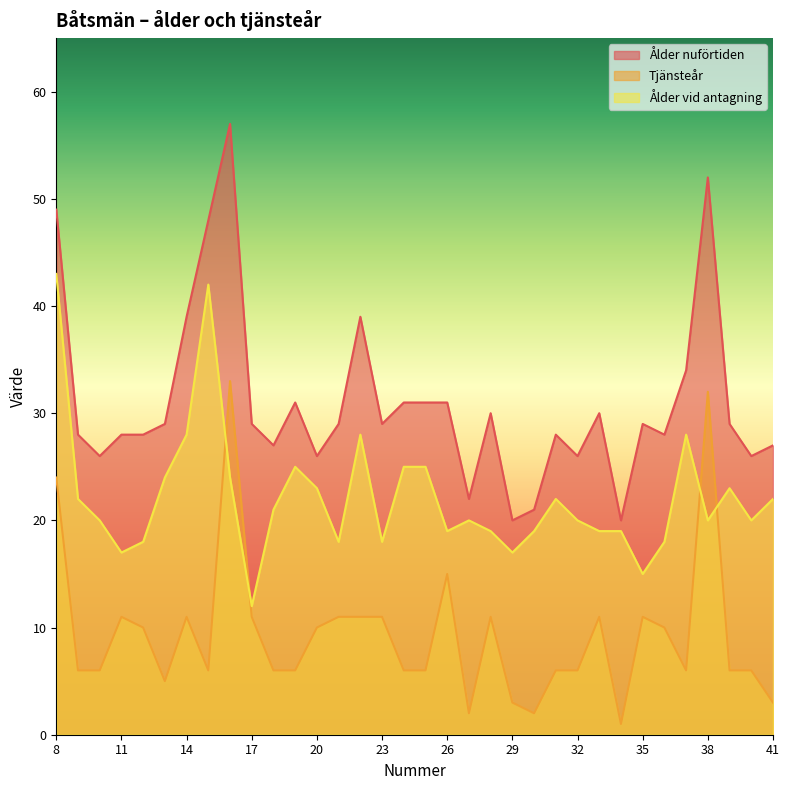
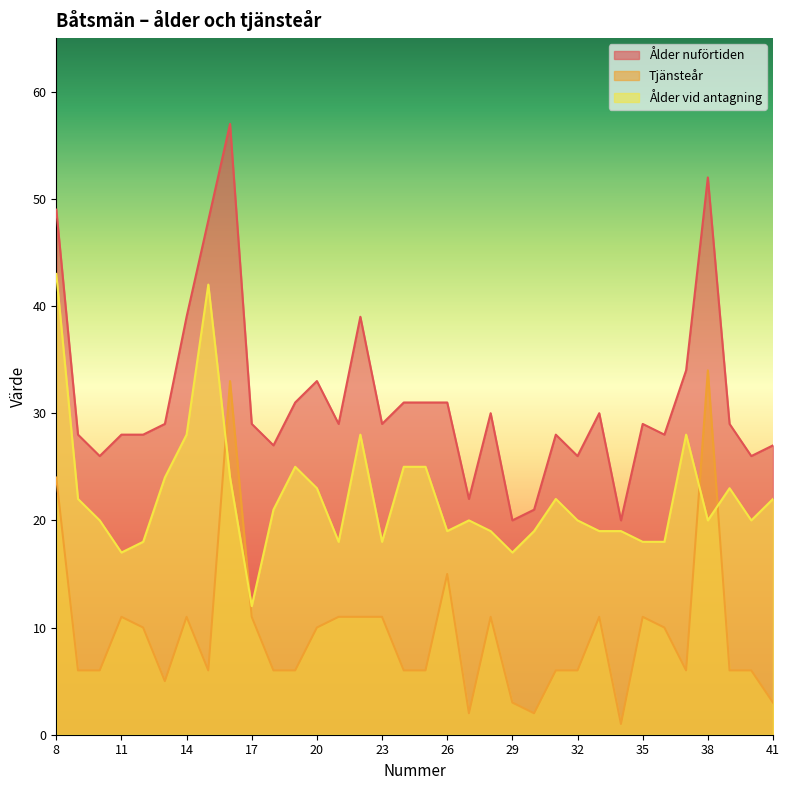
Ålder nuförtiden, 20: 26 -> 33
Ålder vid antagning, 35: 15 -> 18
Tjänsteår, 38: 32 -> 34
